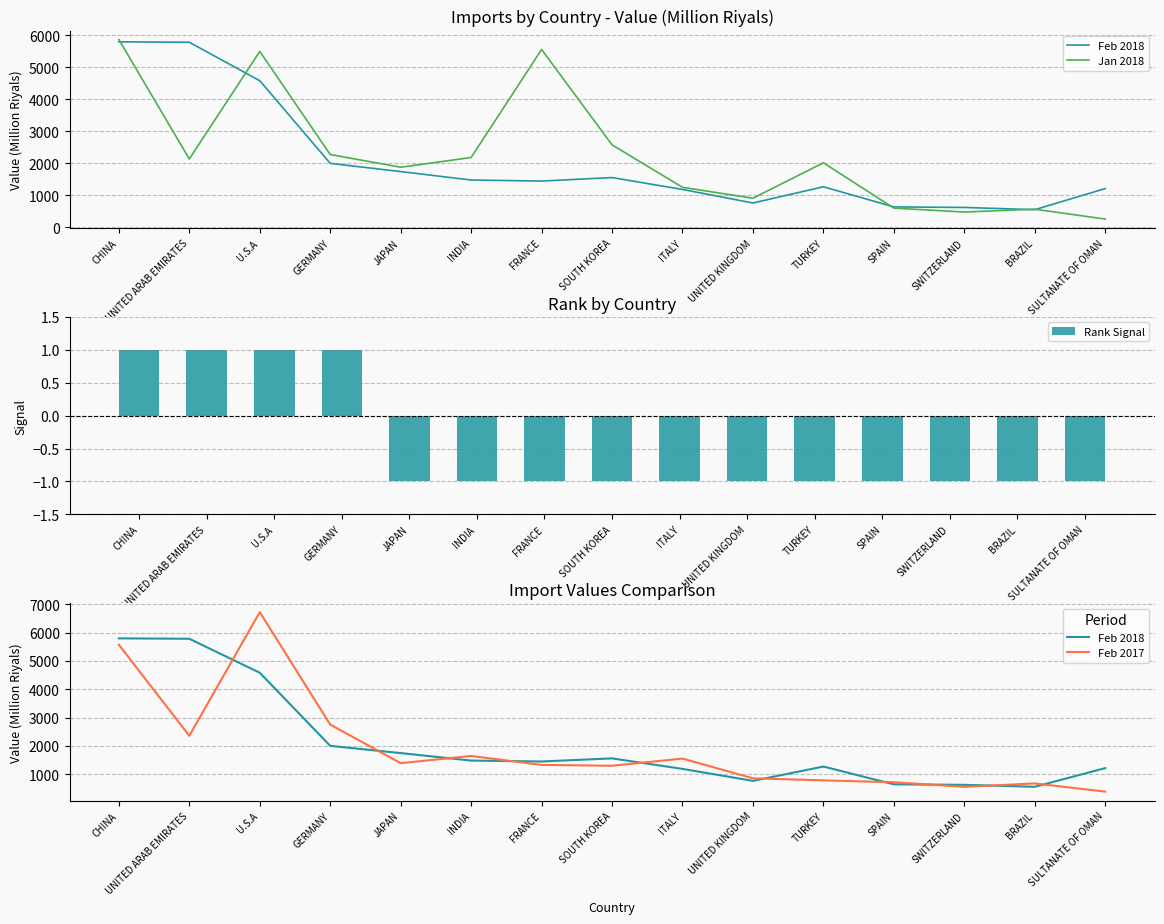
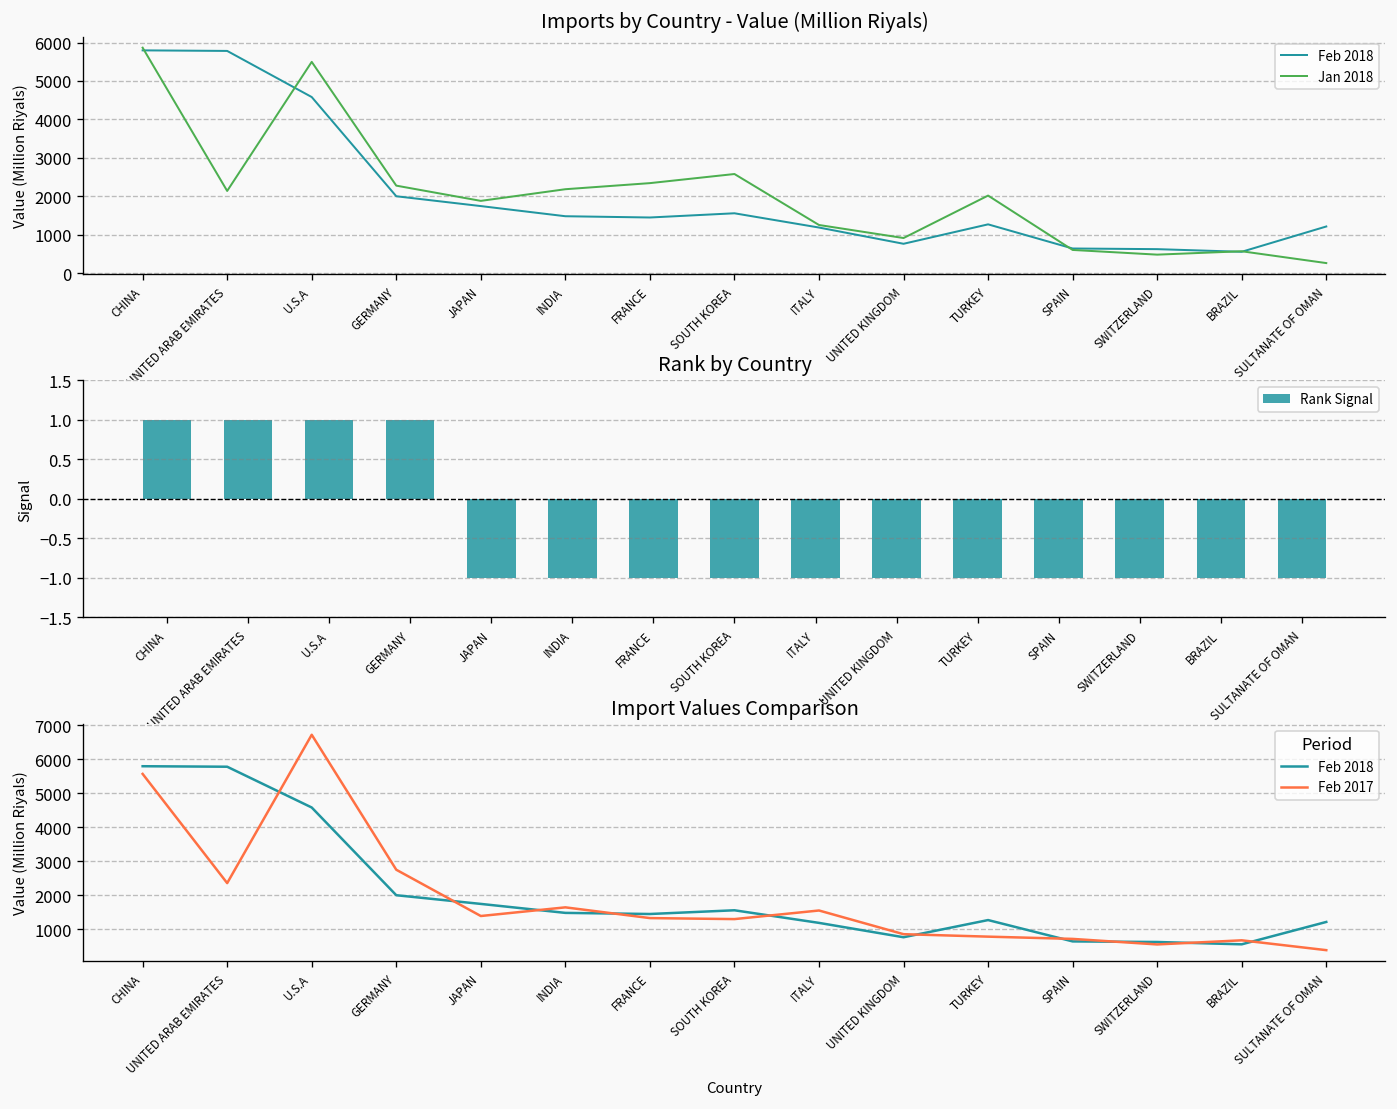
Imports by Country - Value (Million Riyals), Jan 2018, FRANCE: 5600 -> 2300
